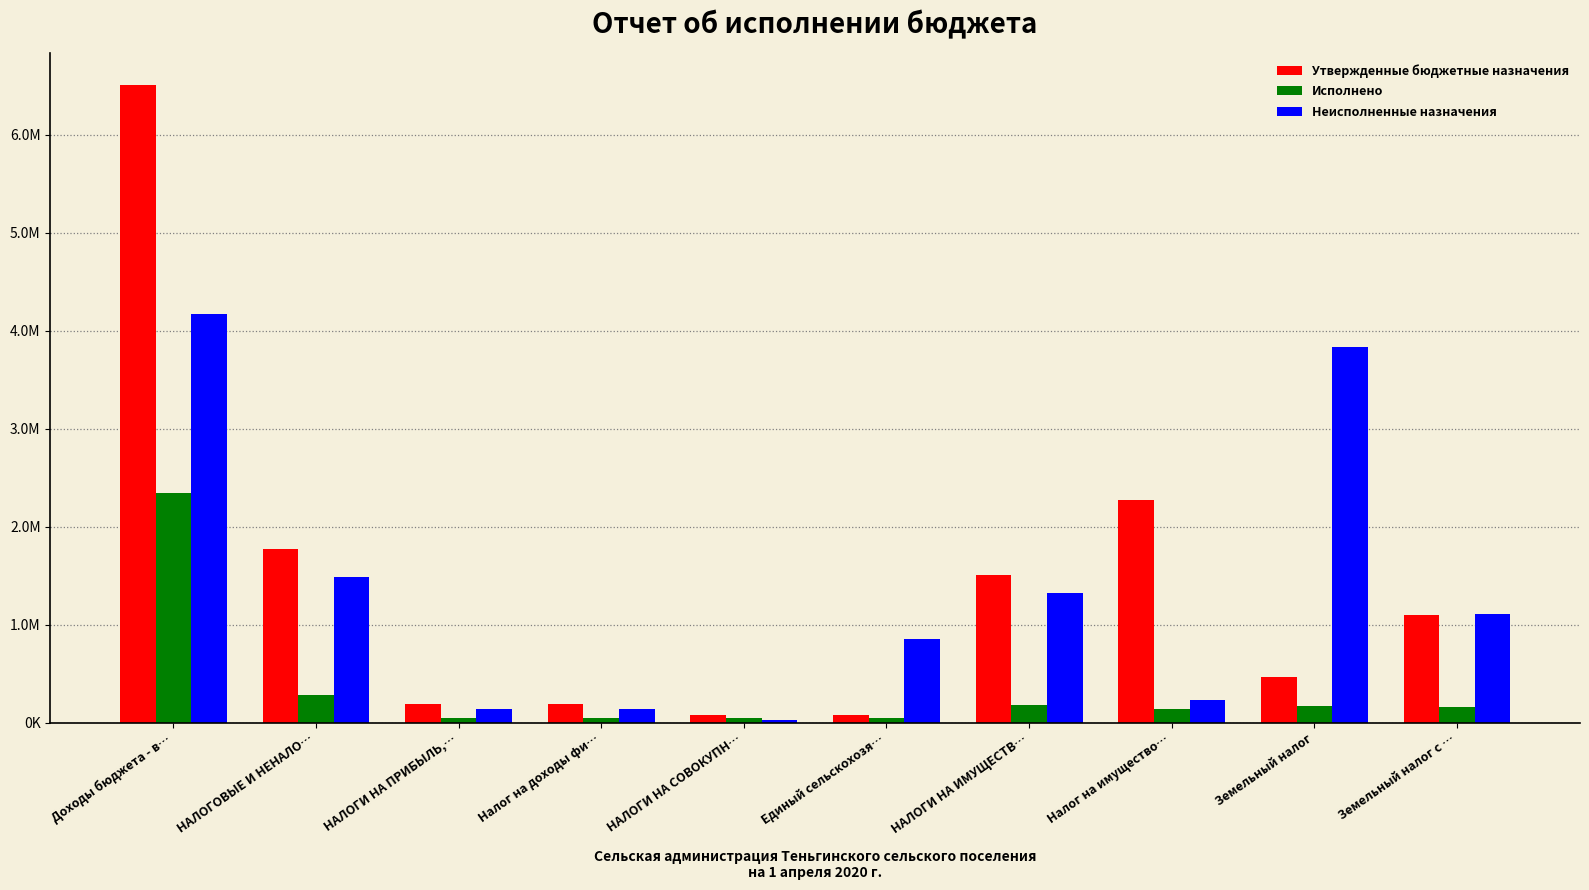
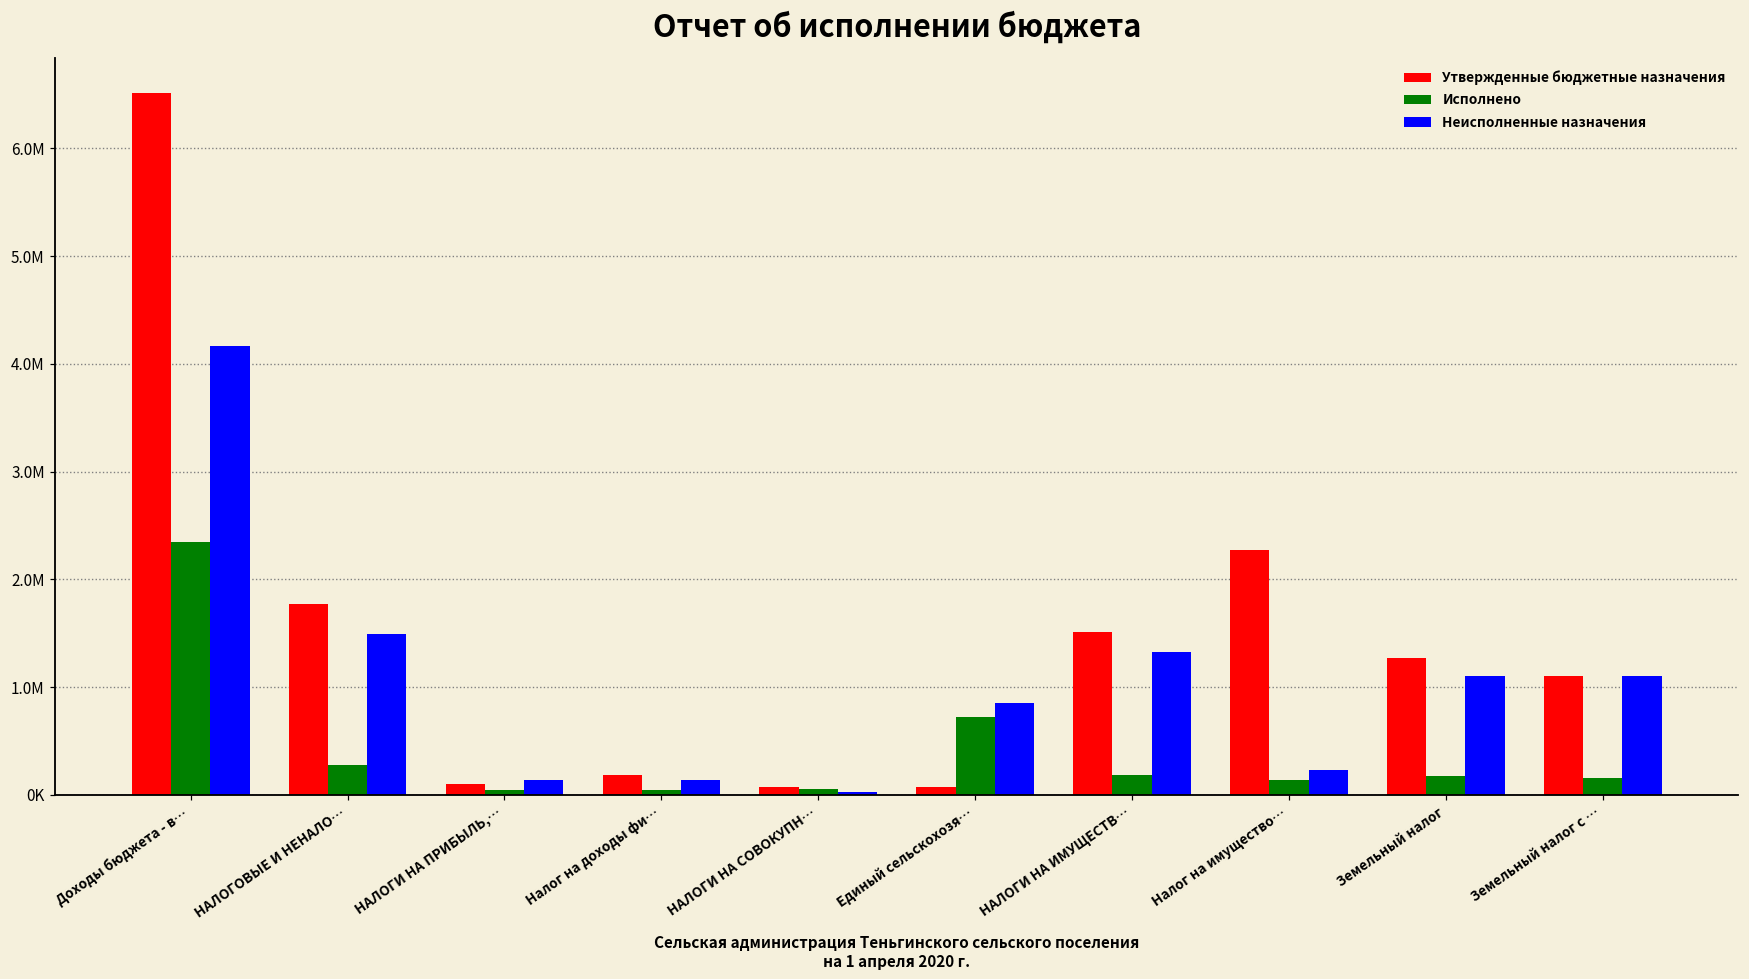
Утвержденные бюджетные назначения, НАЛОГИ НА ПРИБЫЛЬ,…: 200000 -> 100000
Исполнено, Единый сельскохозя…: 100000 -> 700000
Утвержденные бюджетные назначения, Земельный налог: 500000 -> 1300000
Неисполненные назначения, Земельный налог: 3800000 -> 1100000
